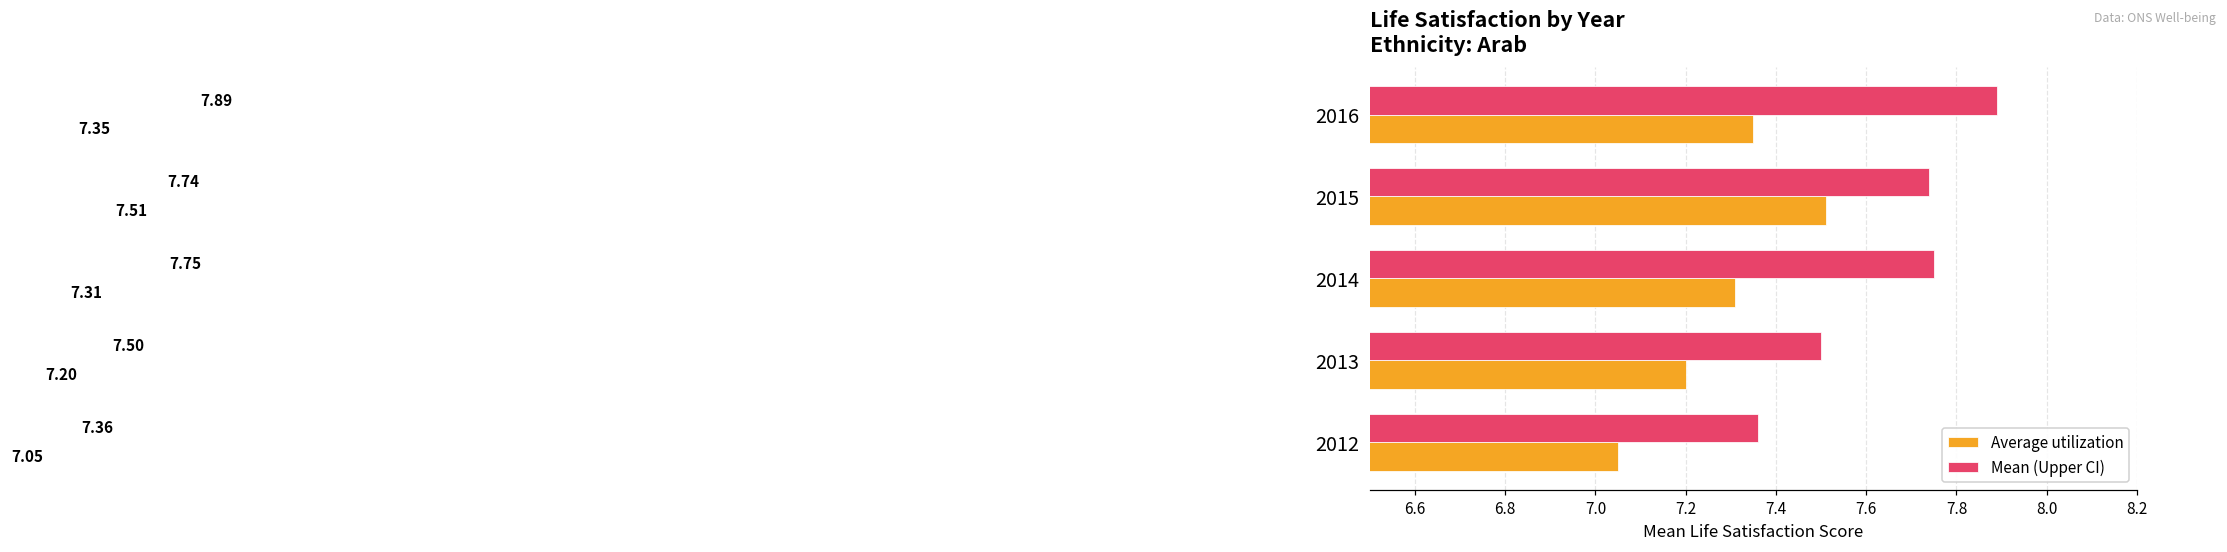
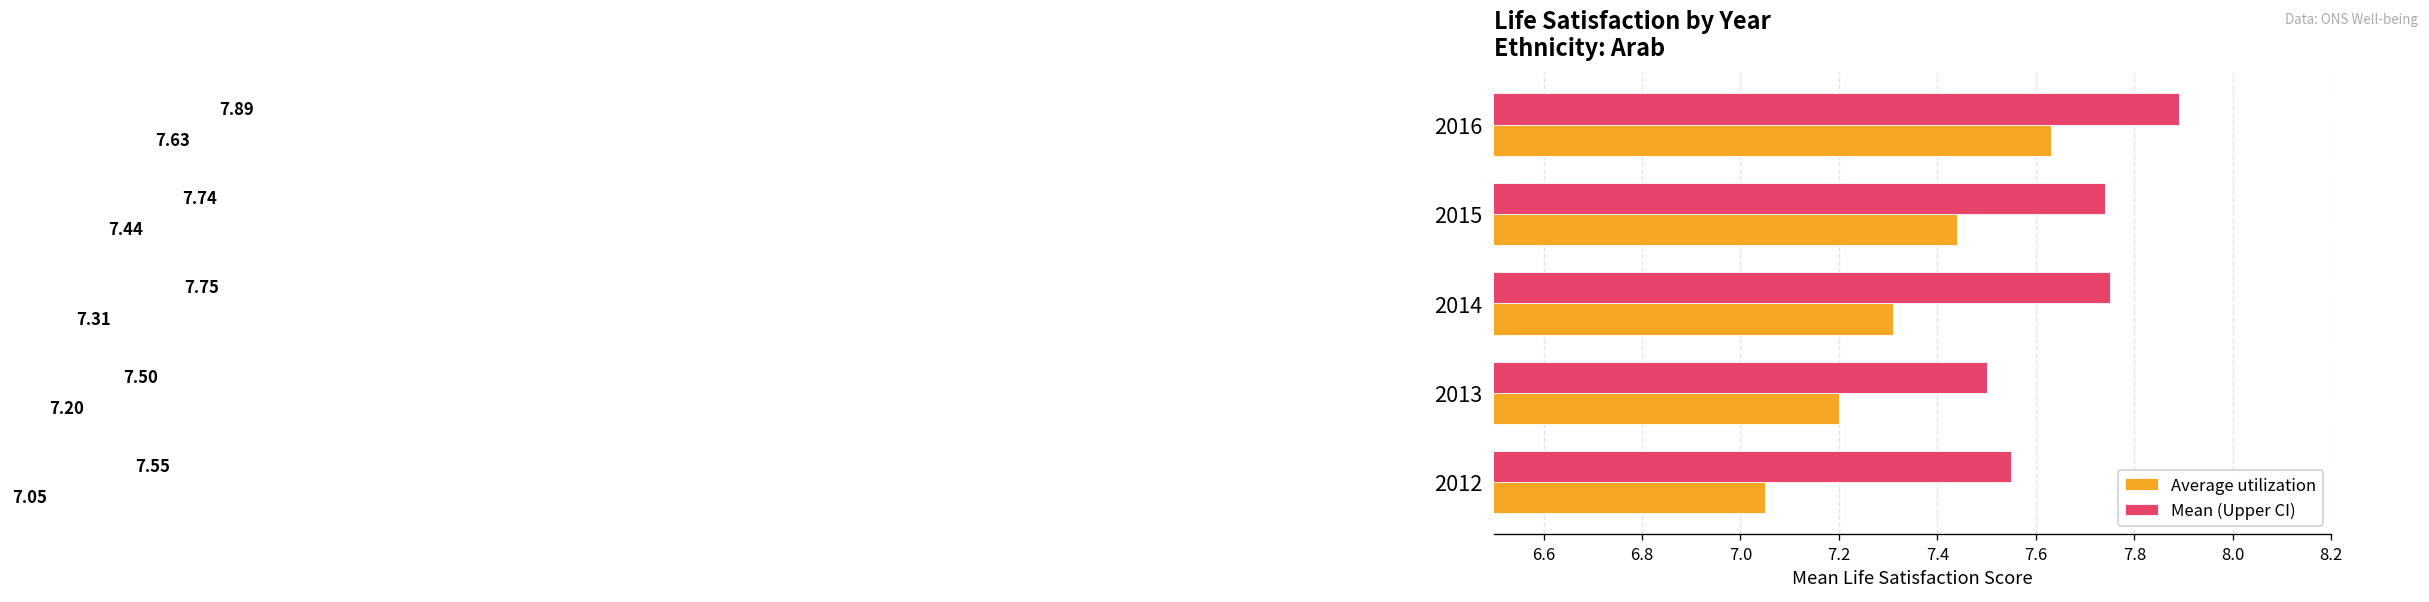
Average utilization, 2016: 7.35 -> 7.63
Average utilization, 2015: 7.51 -> 7.44
Mean (Upper CI), 2012: 7.36 -> 7.55
